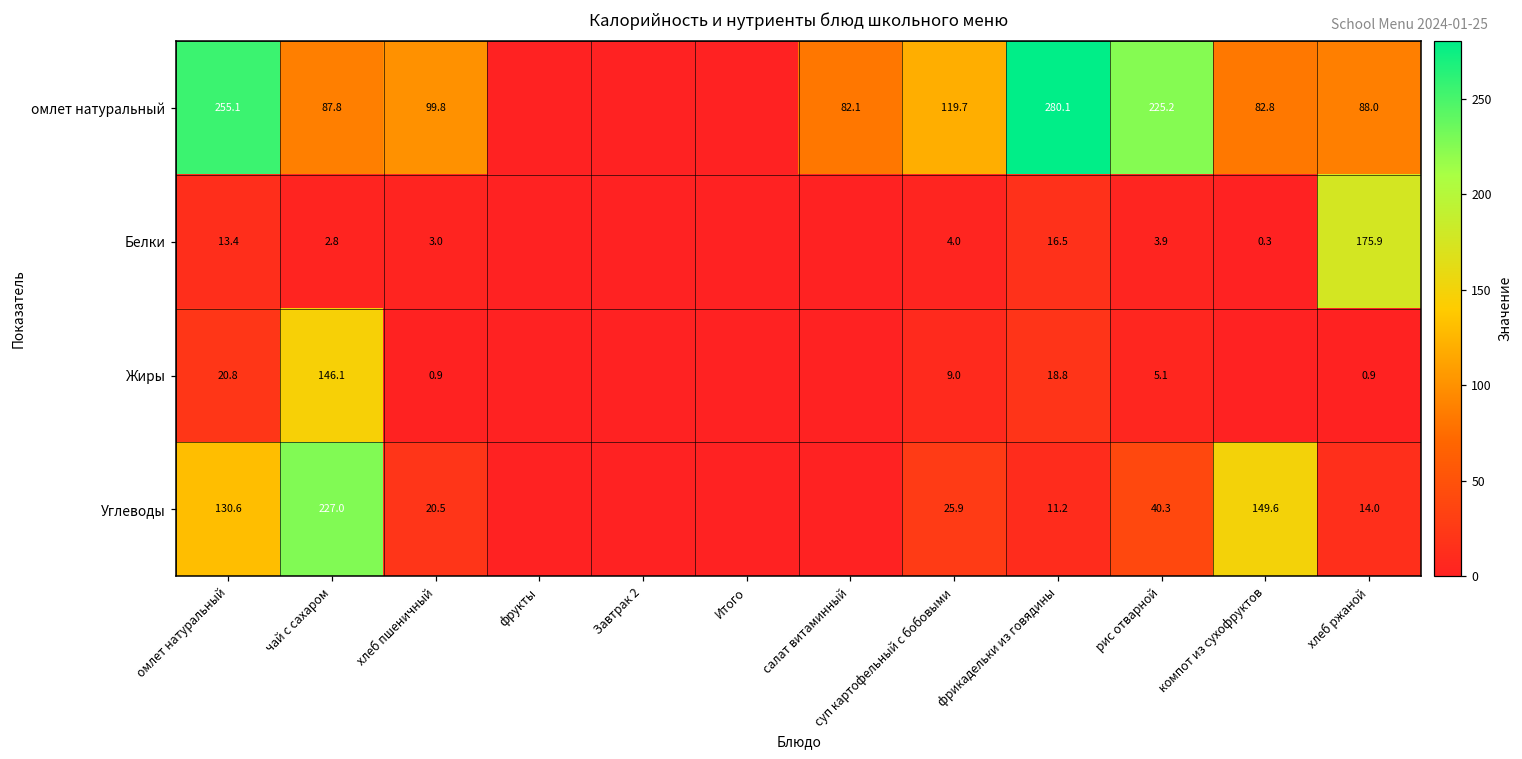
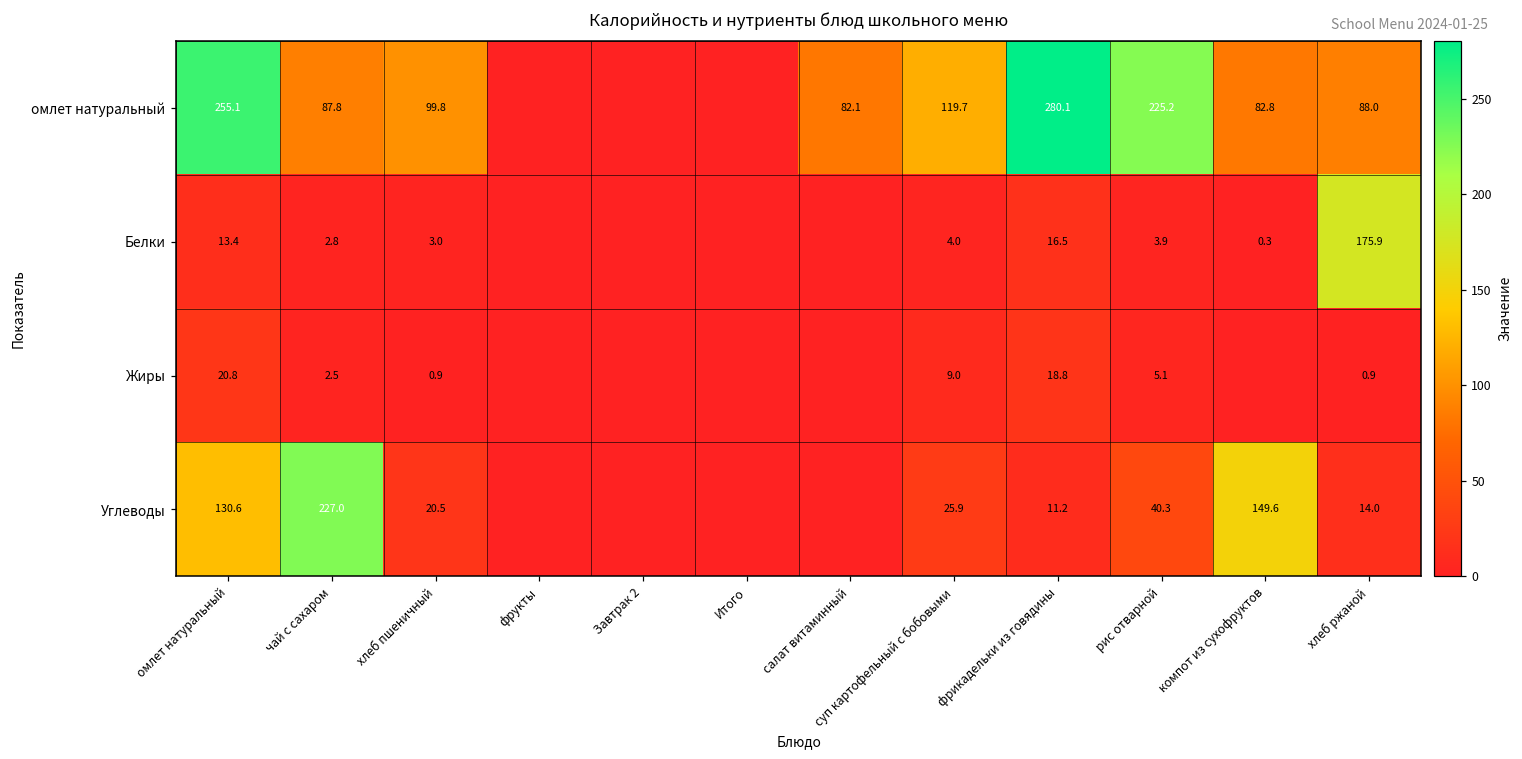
Жиры, чай с сахаром: 146.1 -> 2.5
